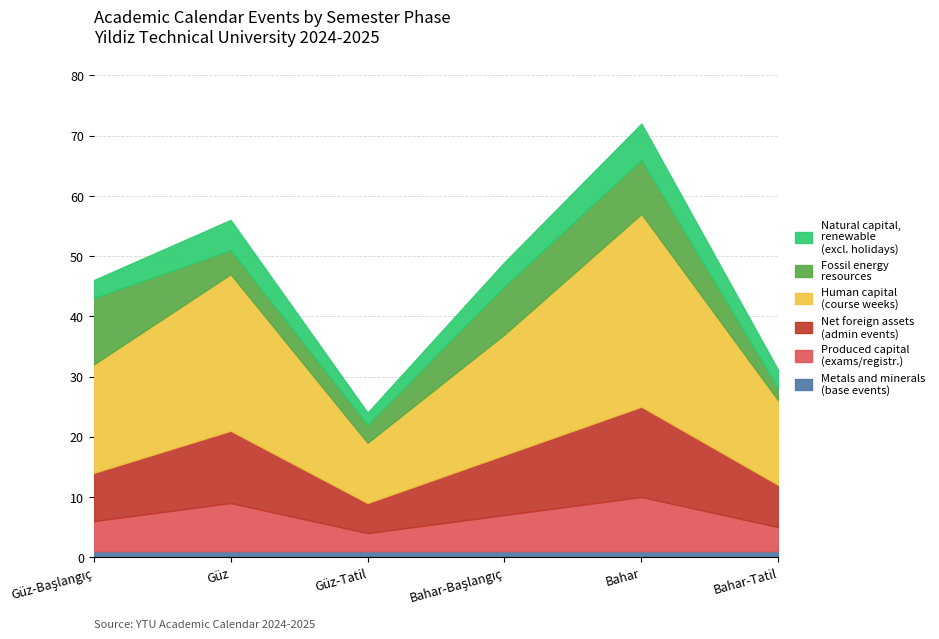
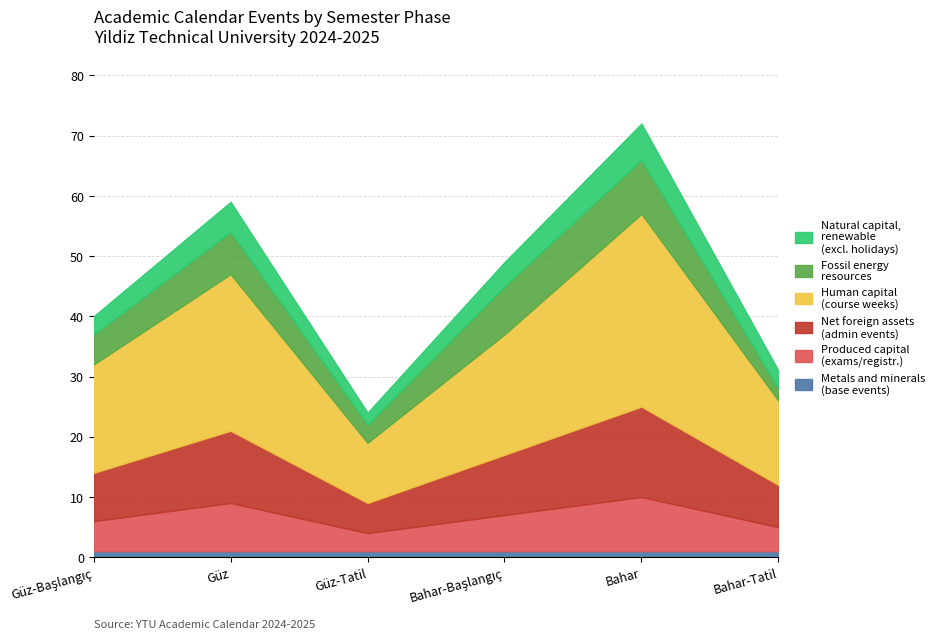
Fossil energy resources, Güz-Başlangıç: 11 -> 5
Fossil energy resources, Güz: 4 -> 7
